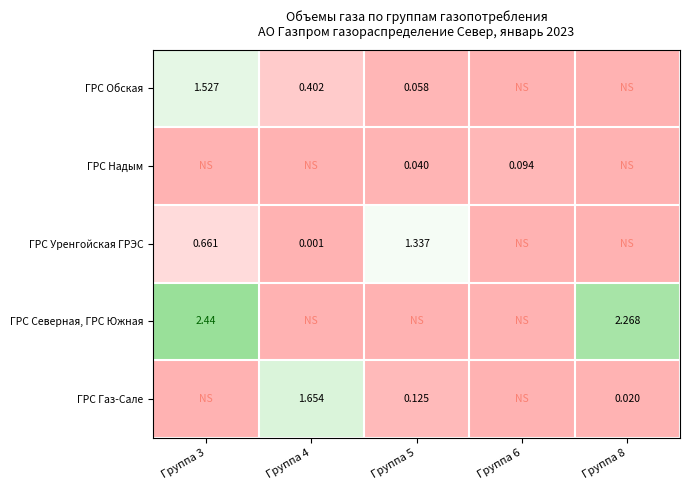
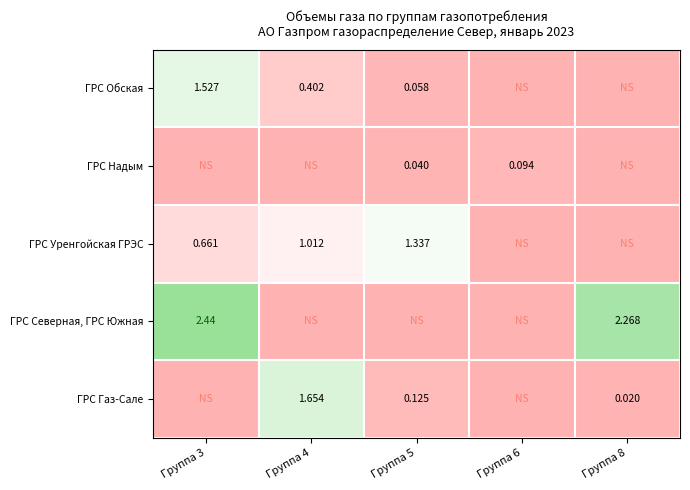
ГРС Уренгойская ГРЭС, Группа 4: 0.001 -> 1.012
